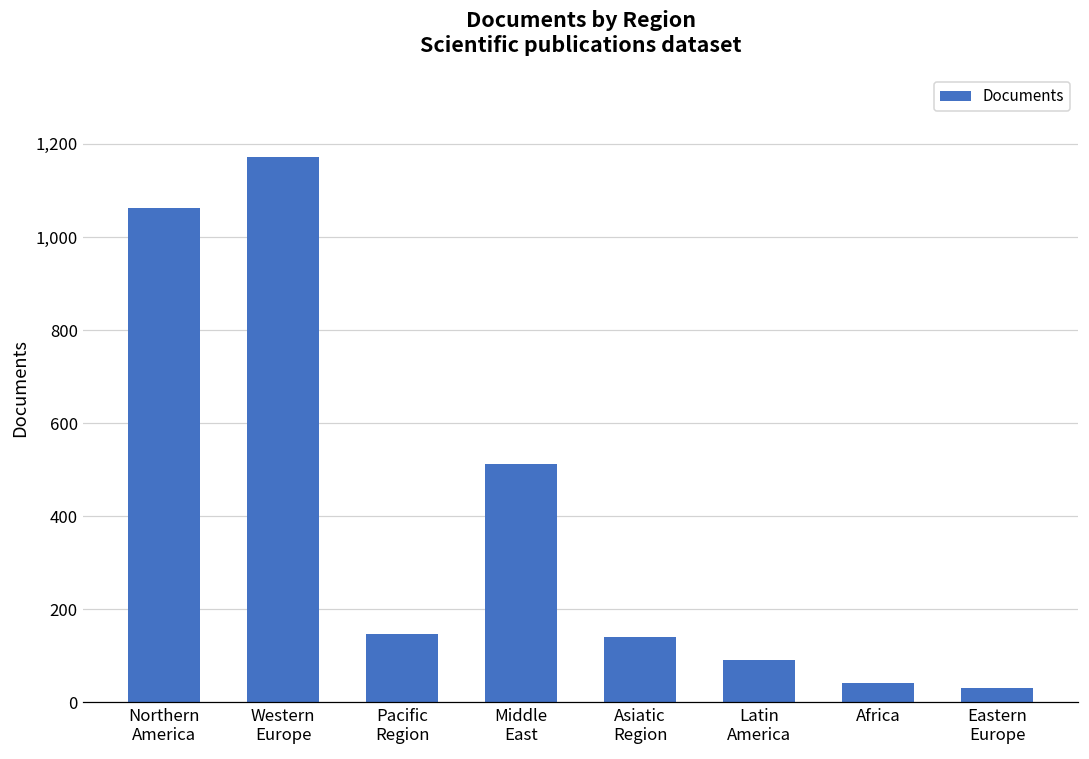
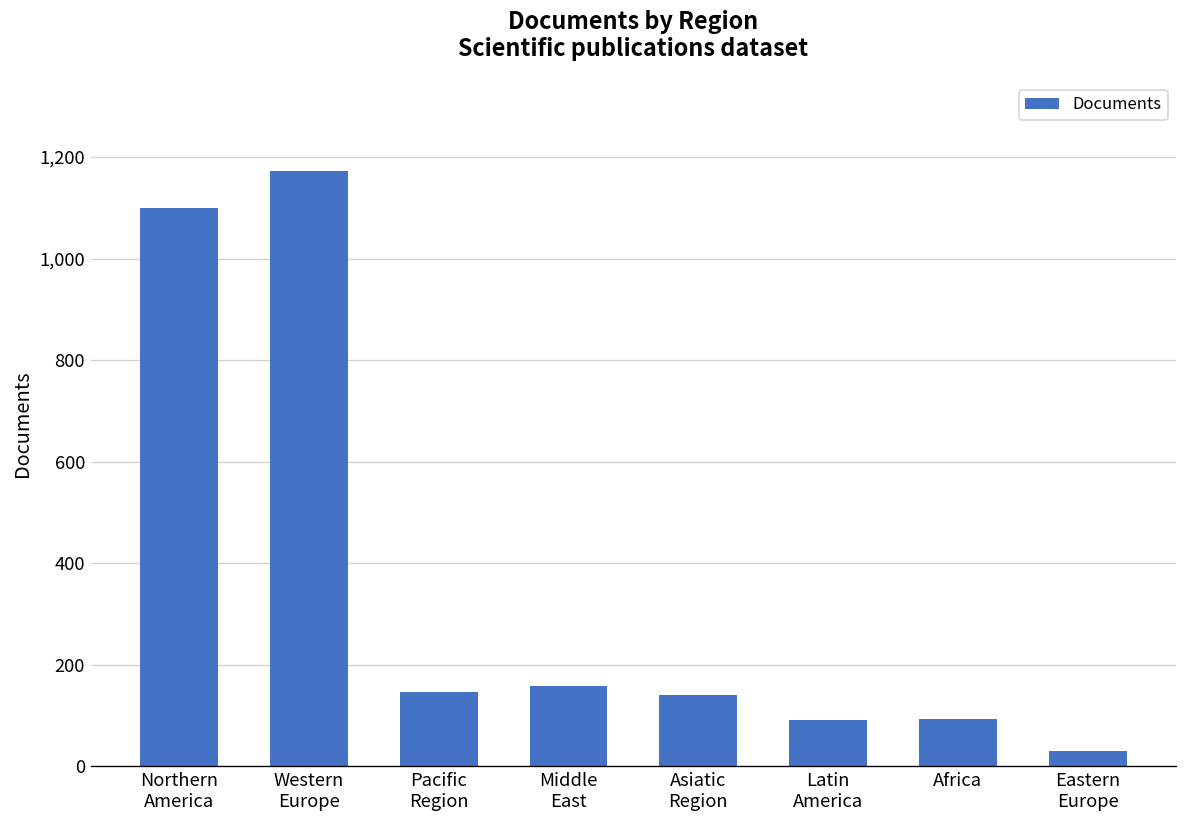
Northern America: 1,060 -> 1,100
Middle East: 510 -> 160
Africa: 40 -> 90
